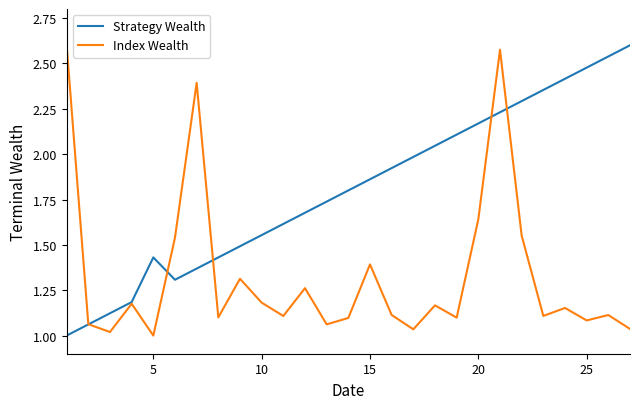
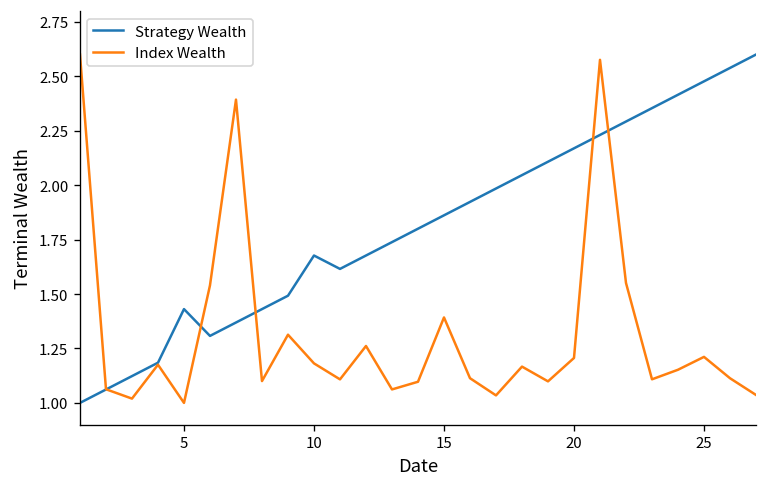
Strategy Wealth, 10: 1.55 -> 1.68
Index Wealth, 20: 1.64 -> 1.21
Index Wealth, 25: 1.08 -> 1.21
